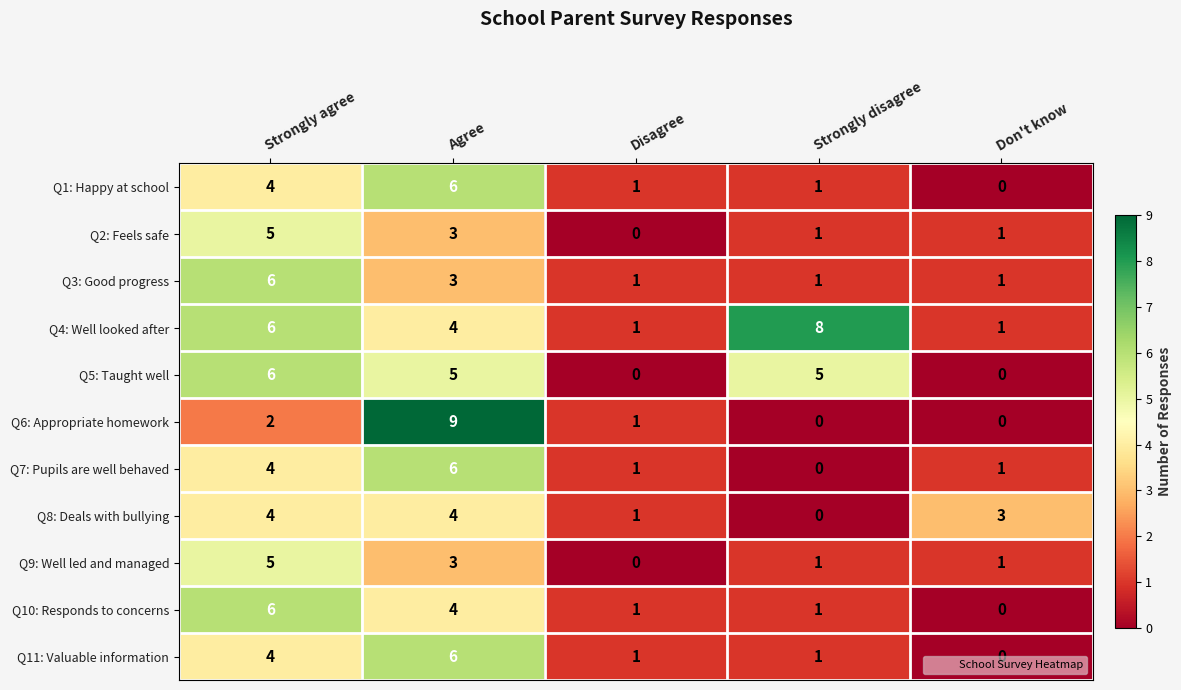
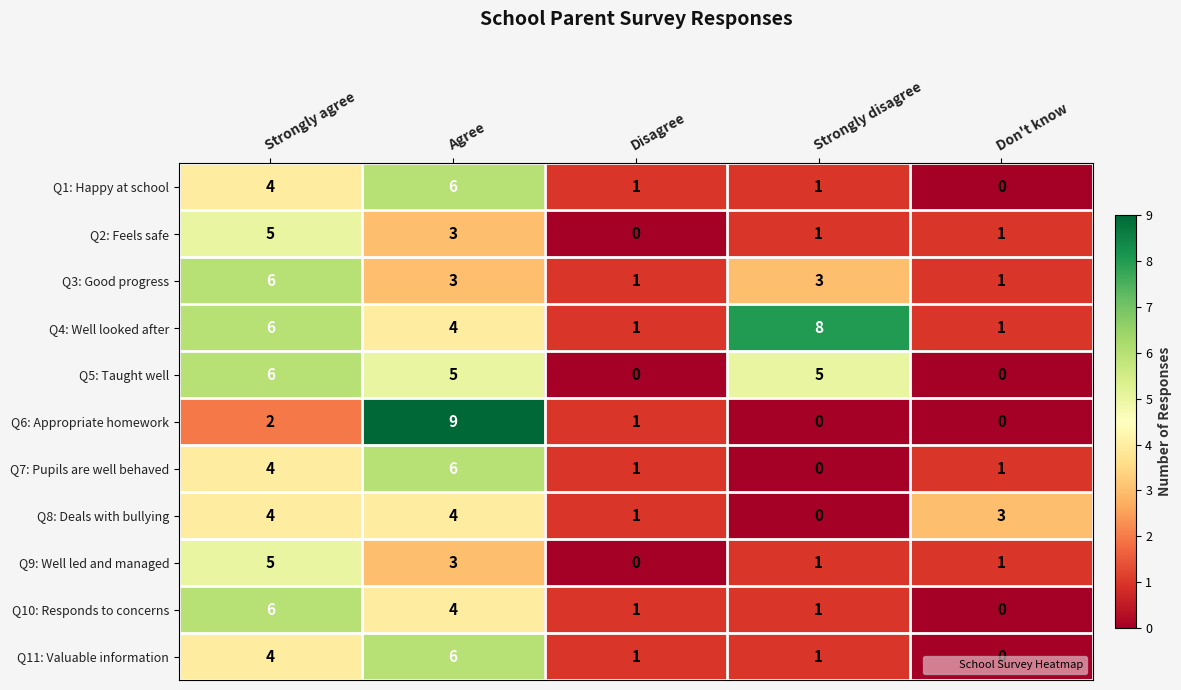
Q3: Good progress, Strongly disagree: 1 -> 3
